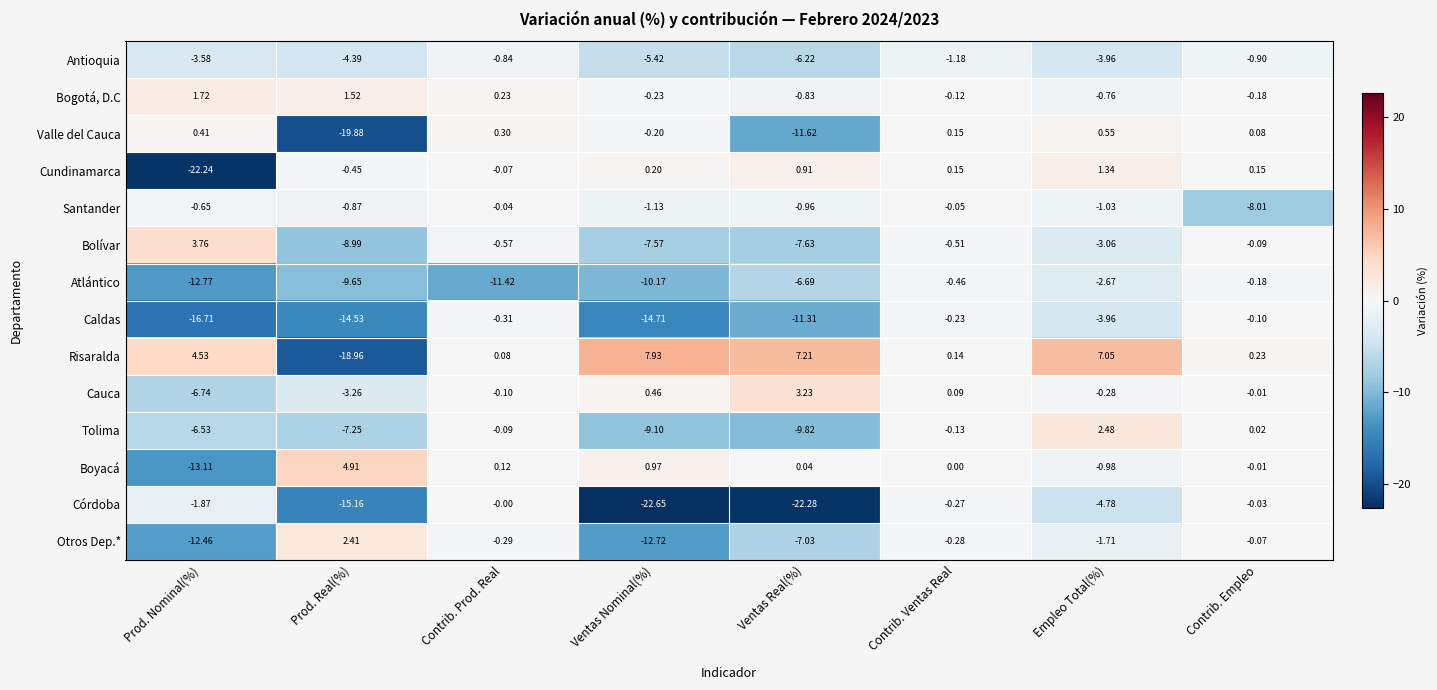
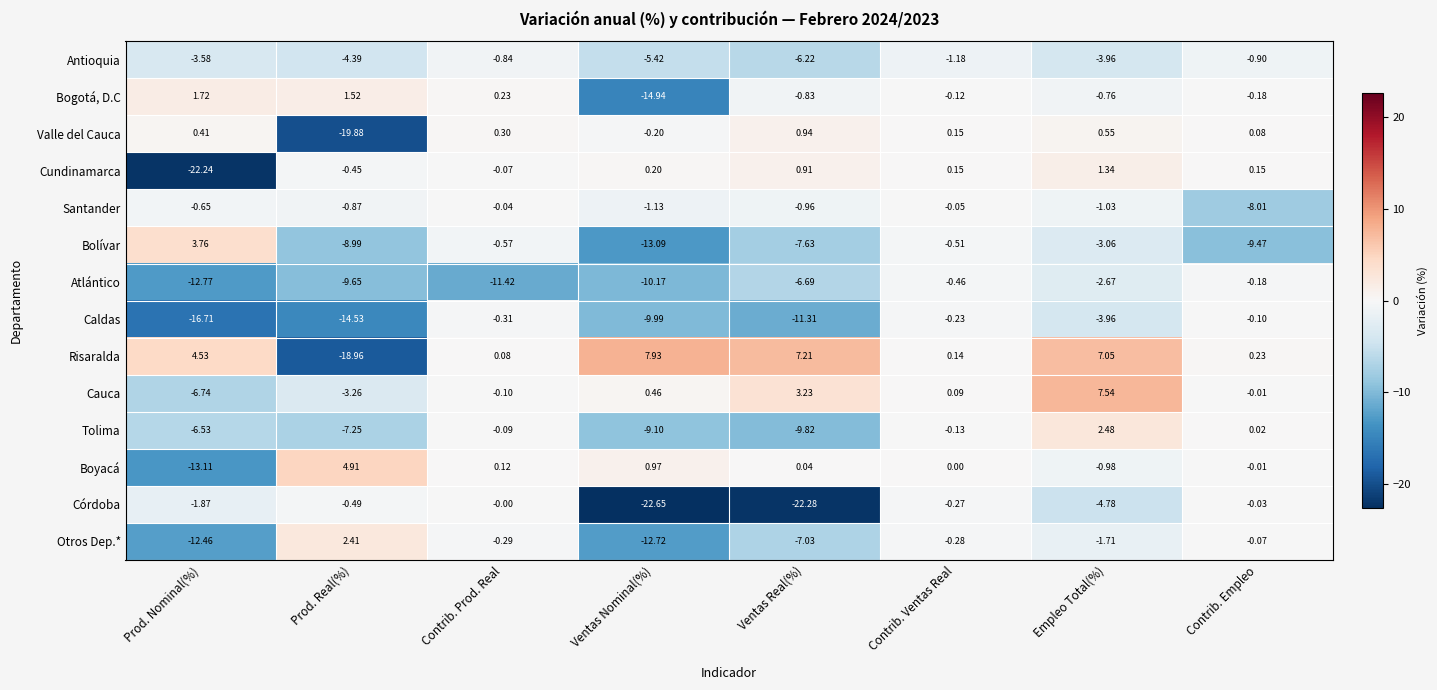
Bogotá, D.C, Ventas Nominal(%): -0.23 -> -14.94
Valle del Cauca, Ventas Real(%): -11.62 -> 0.94
Bolívar, Ventas Nominal(%): -7.57 -> -13.09
Bolívar, Contrib. Empleo: -0.09 -> -9.47
Caldas, Ventas Nominal(%): -14.71 -> -9.99
Cauca, Empleo Total(%): -0.28 -> 7.54
Córdoba, Prod. Real(%): -15.16 -> -0.49
